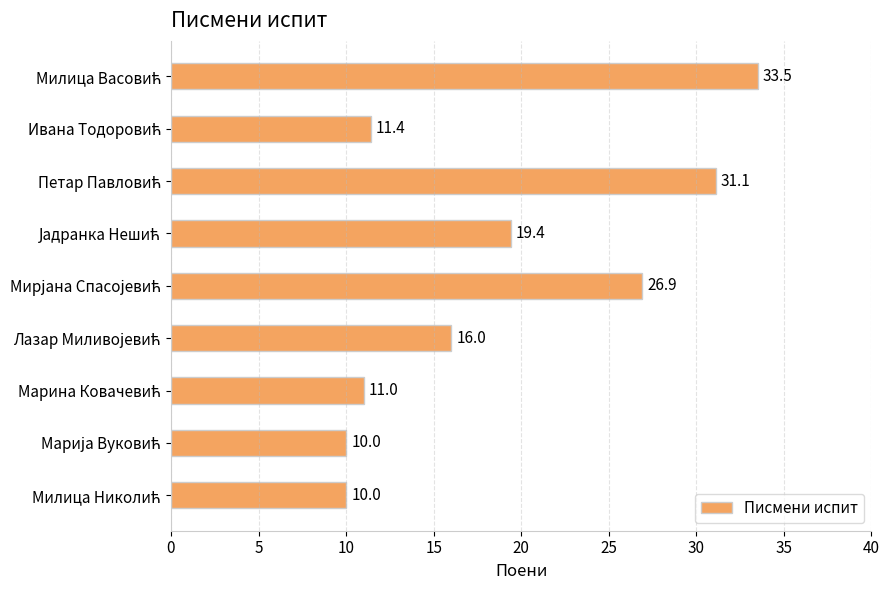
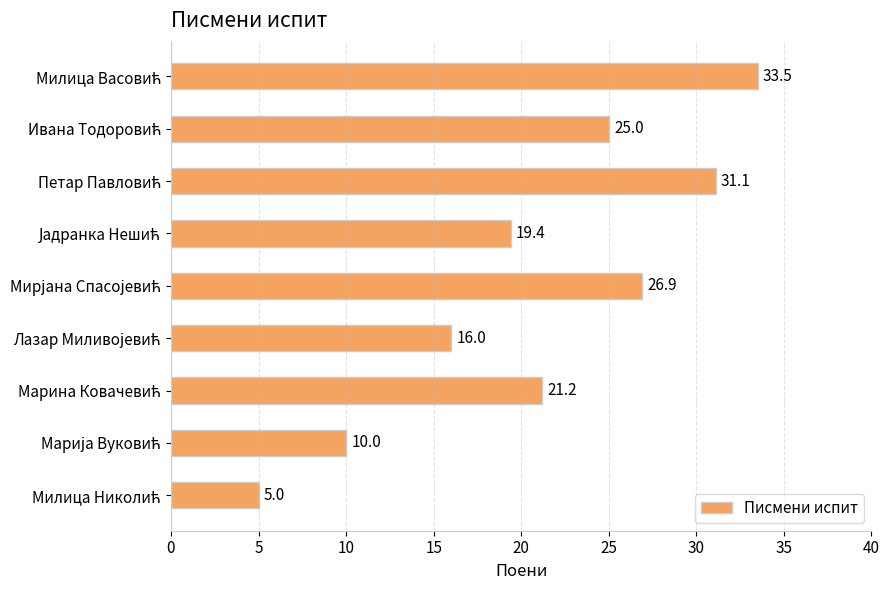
Ивана Тодоровић: 11.4 -> 25.0
Марина Ковачевић: 11.0 -> 21.2
Милица Николић: 10.0 -> 5.0
